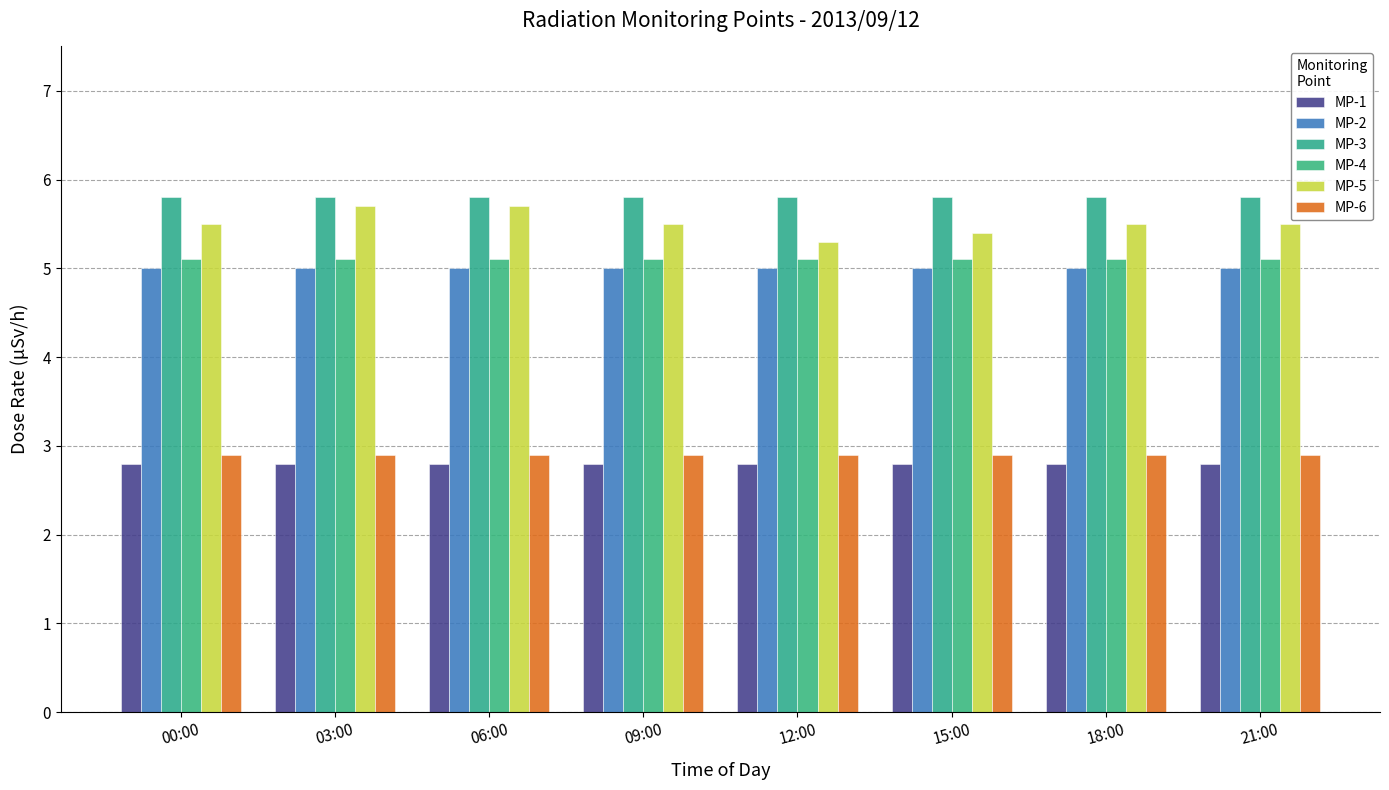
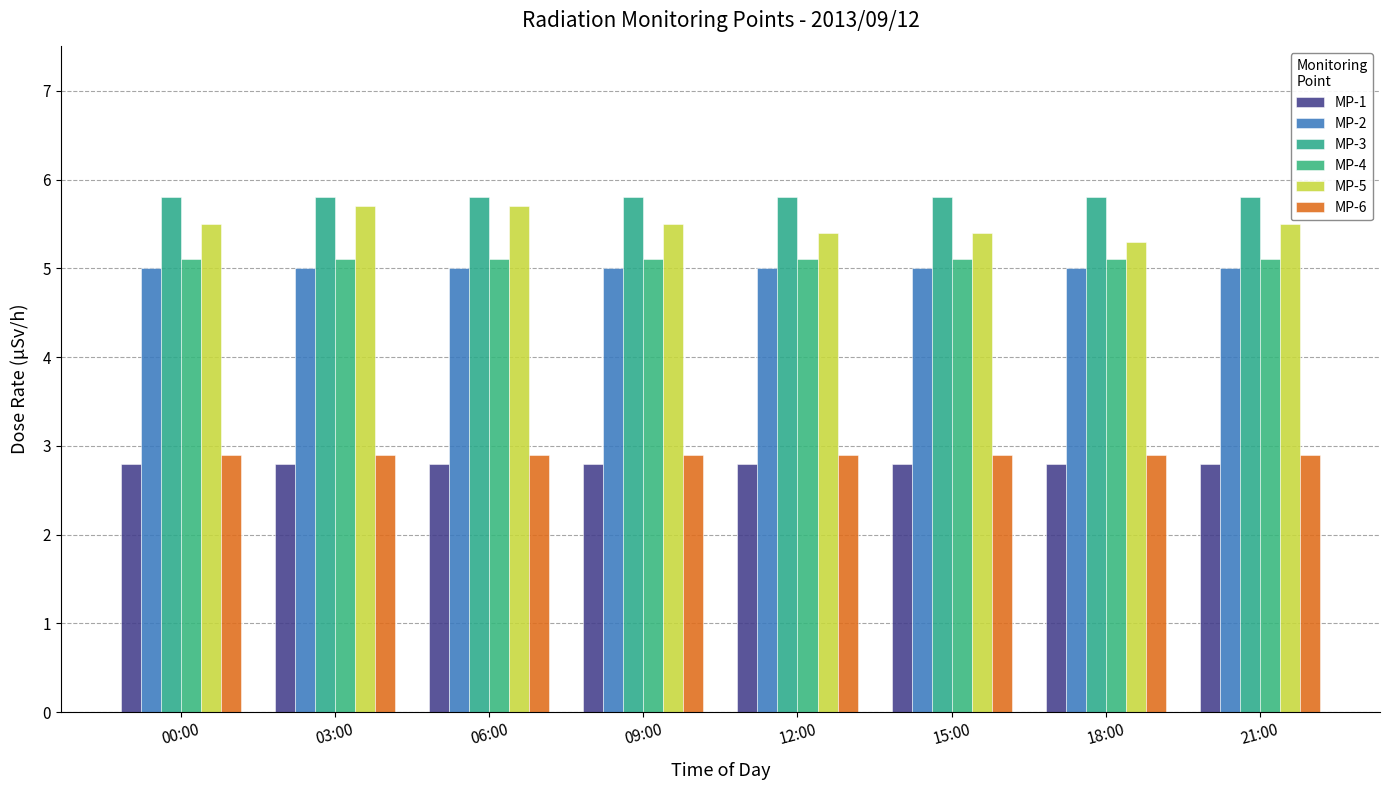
MP-5, 12:00: 5.3 -> 5.4
MP-5, 18:00: 5.5 -> 5.3
